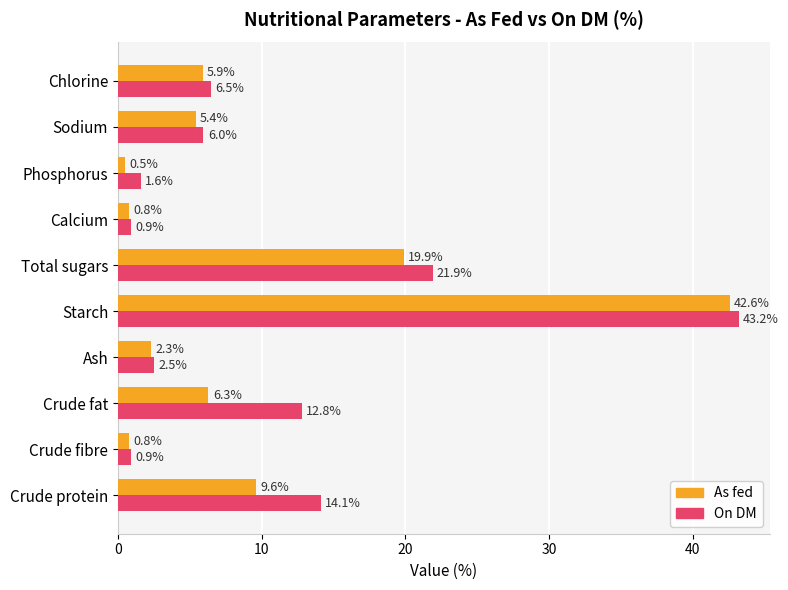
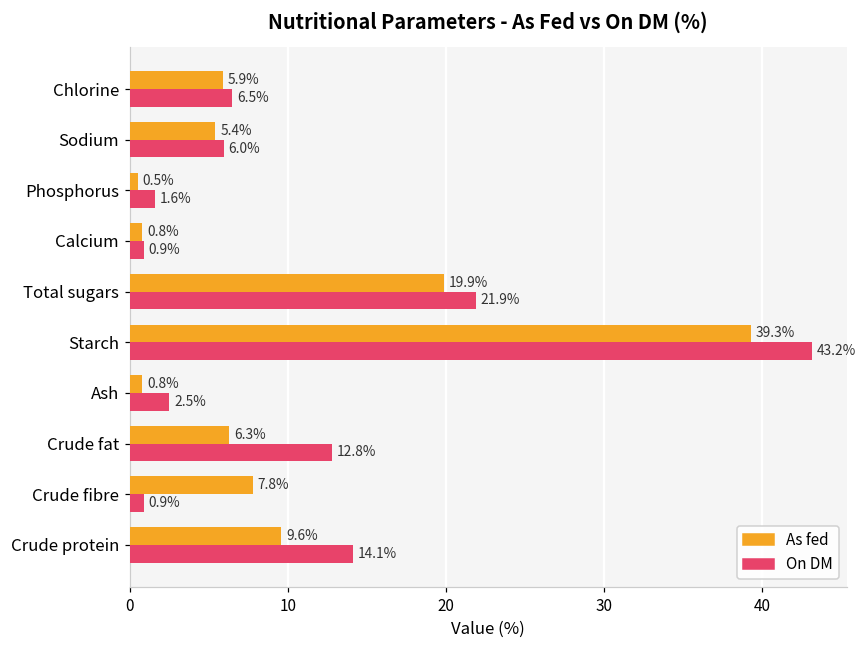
As fed, Starch: 42.6% -> 39.3%
As fed, Ash: 2.3% -> 0.8%
As fed, Crude fibre: 0.8% -> 7.8%
